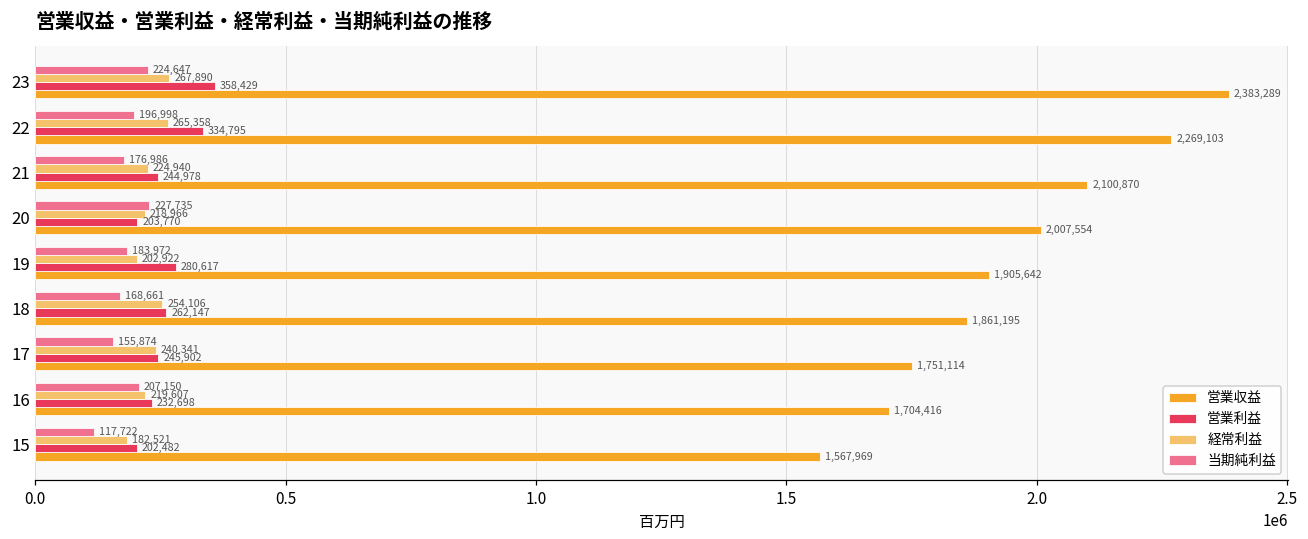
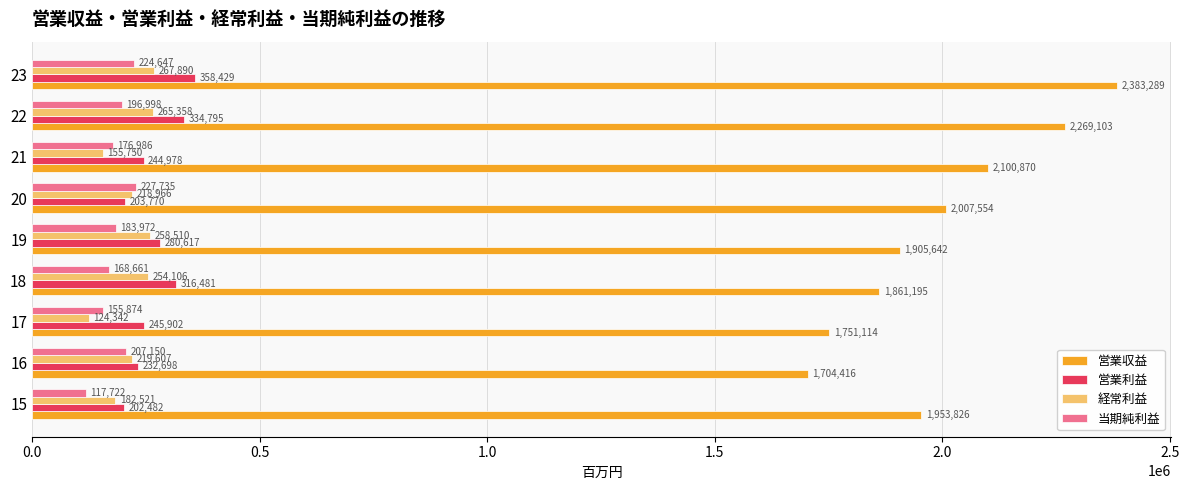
経常利益, 21: 224,940 -> 155,750
経常利益, 19: 202,922 -> 258,510
営業利益, 18: 262,147 -> 316,481
経常利益, 17: 240,341 -> 124,342
営業収益, 15: 1,567,969 -> 1,953,826
